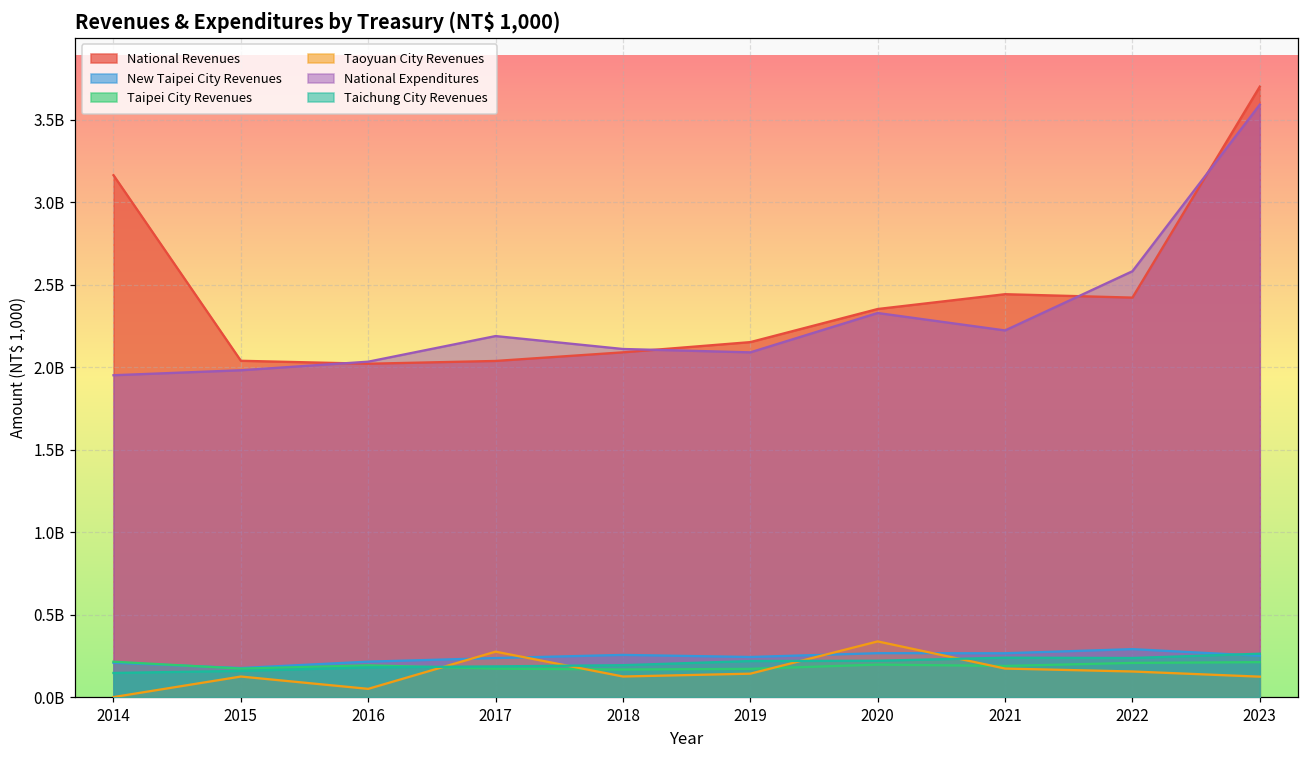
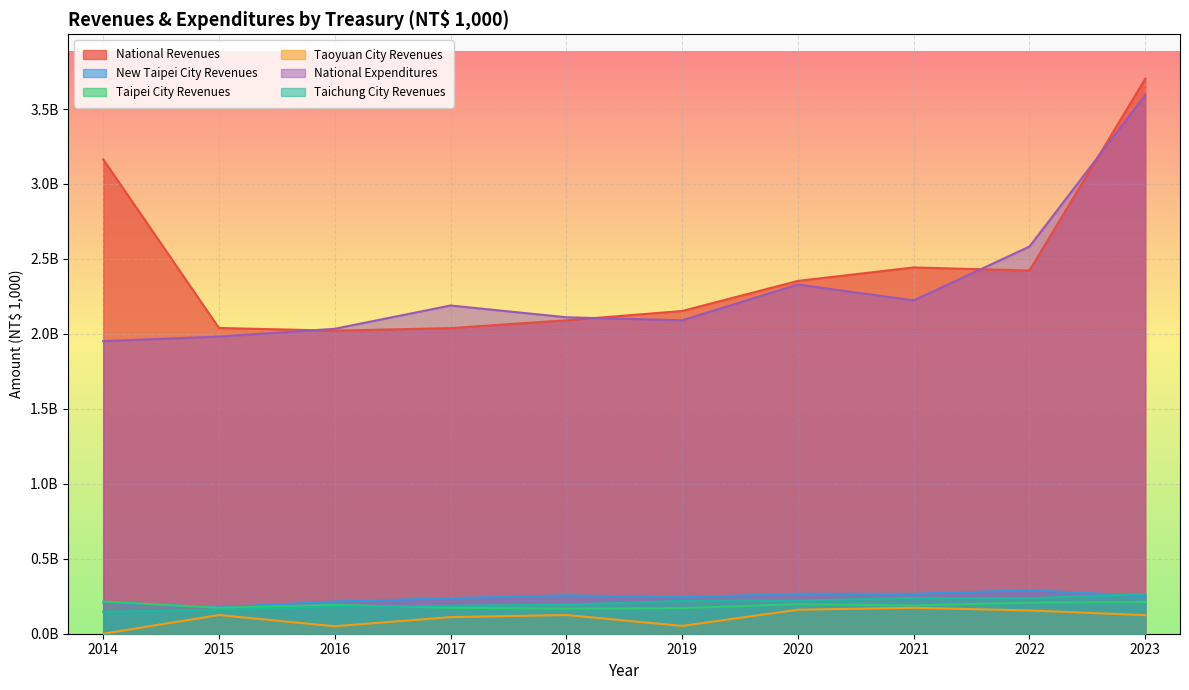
Taoyuan City Revenues, 2017: 280000000 -> 110000000
Taoyuan City Revenues, 2019: 140000000 -> 50000000
Taoyuan City Revenues, 2020: 340000000 -> 160000000
